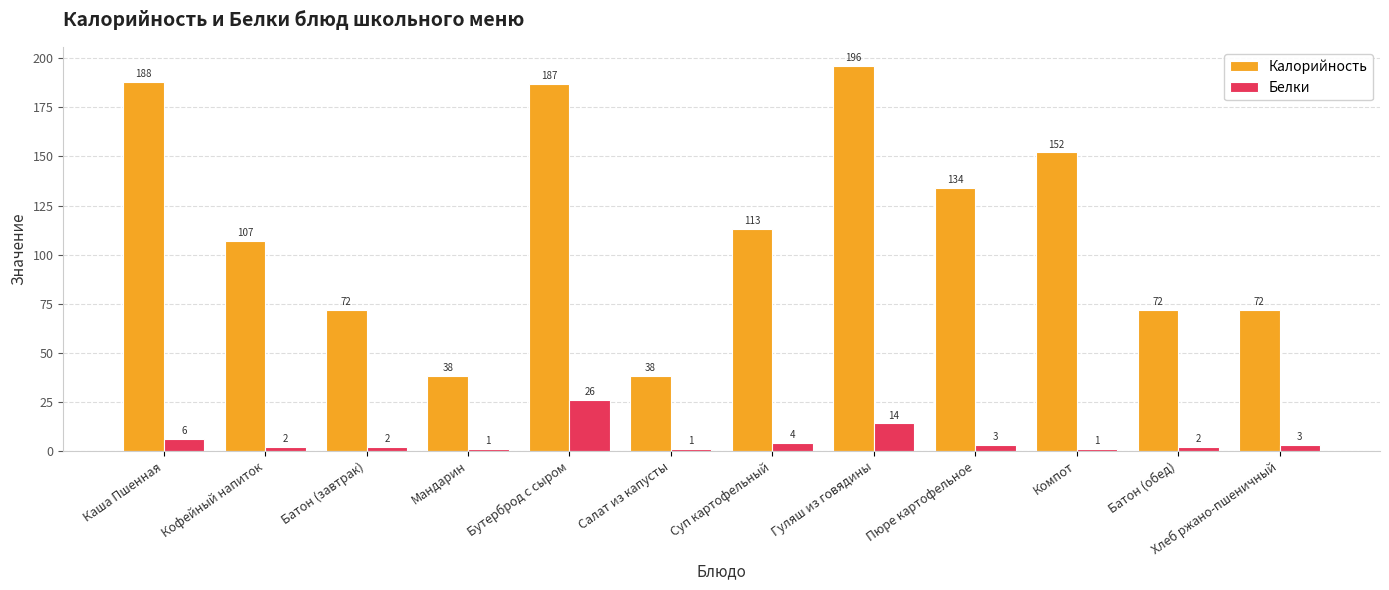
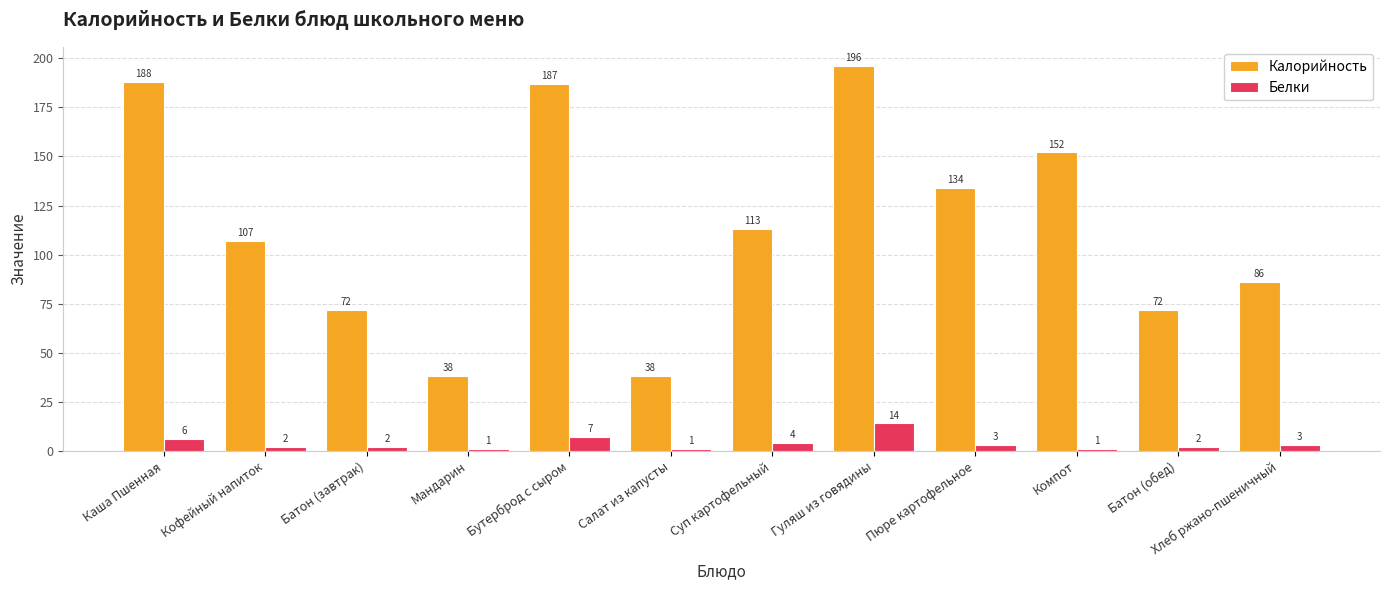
Белки, Бутерброд с сыром: 26 -> 7
Калорийность, Хлеб ржано-пшеничный: 72 -> 86
